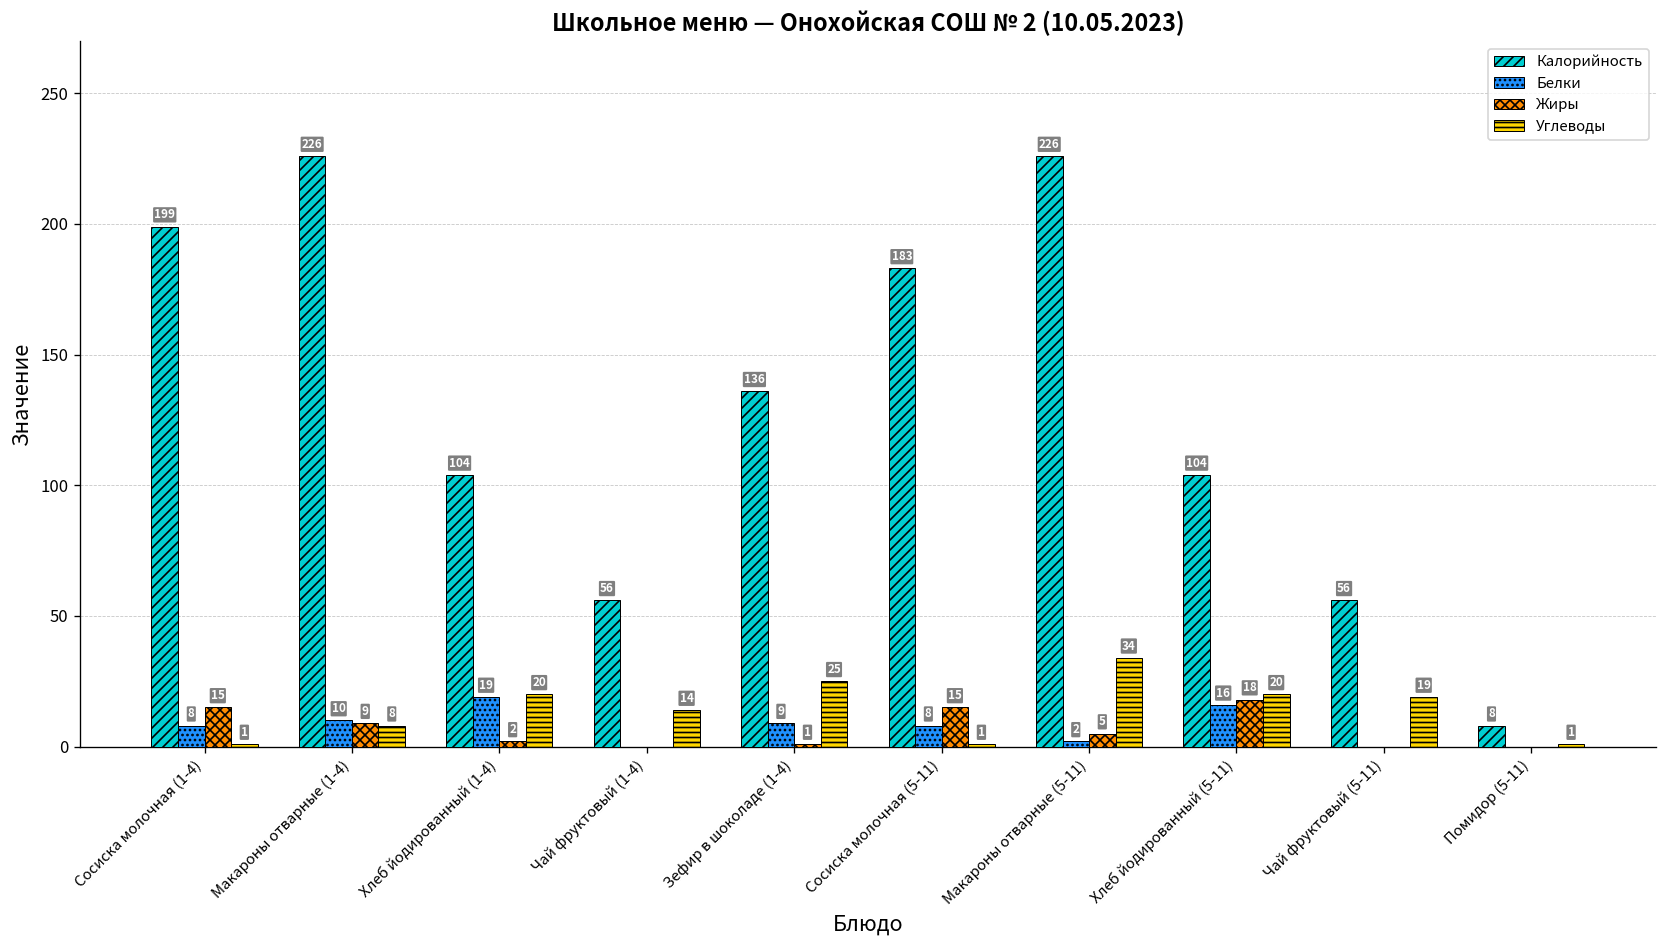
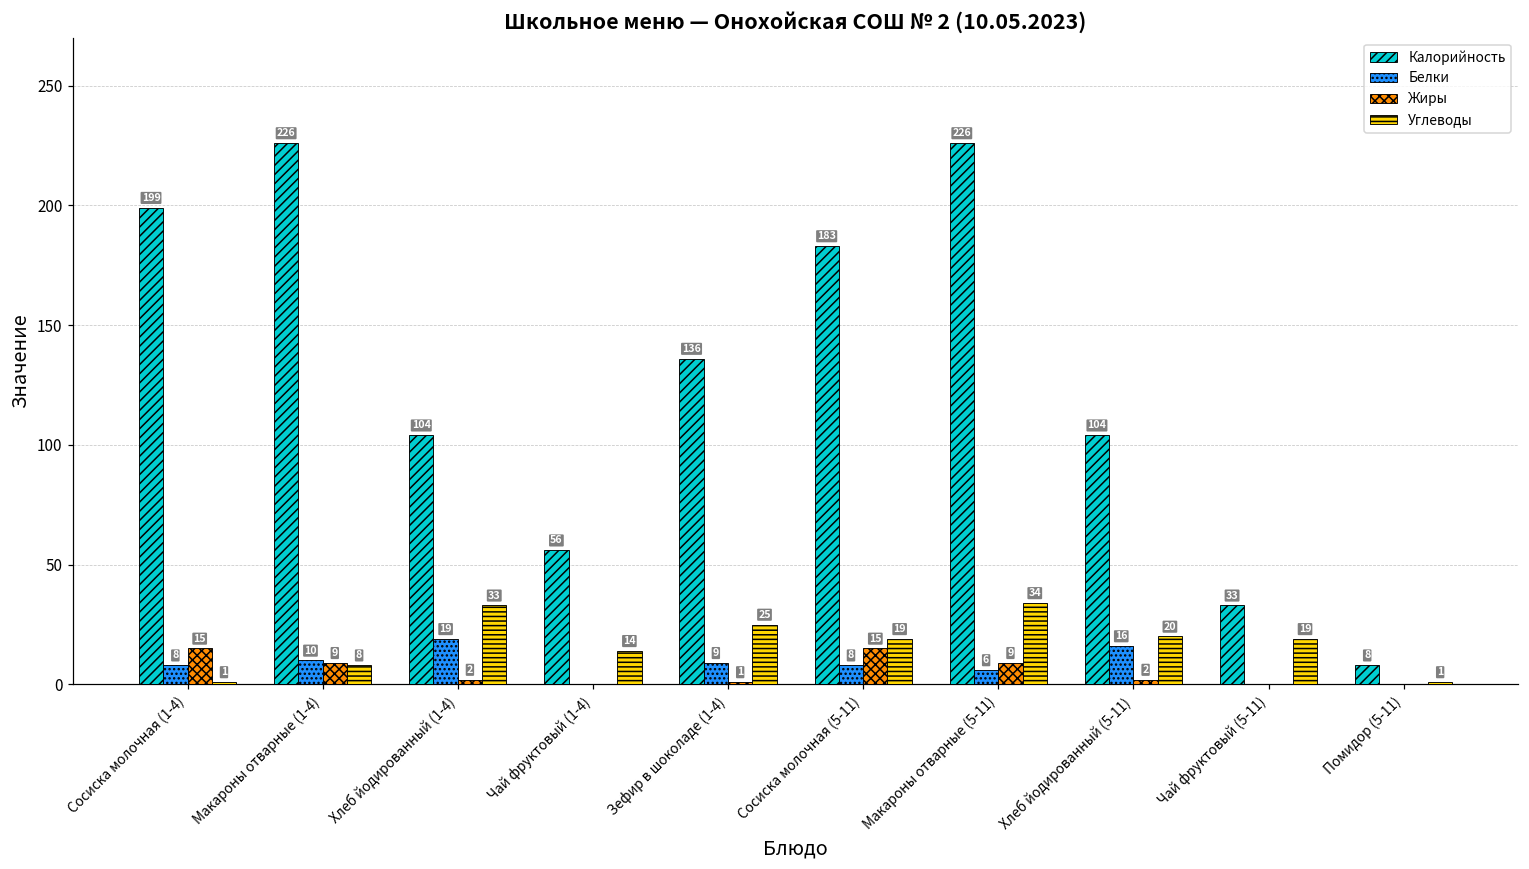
Углеводы, Хлеб йодированный (1-4): 20 -> 33
Углеводы, Сосиска молочная (5-11): 1 -> 19
Белки, Макароны отварные (5-11): 2 -> 6
Жиры, Макароны отварные (5-11): 5 -> 9
Жиры, Хлеб йодированный (5-11): 18 -> 2
Калорийность, Чай фруктовый (5-11): 56 -> 33
